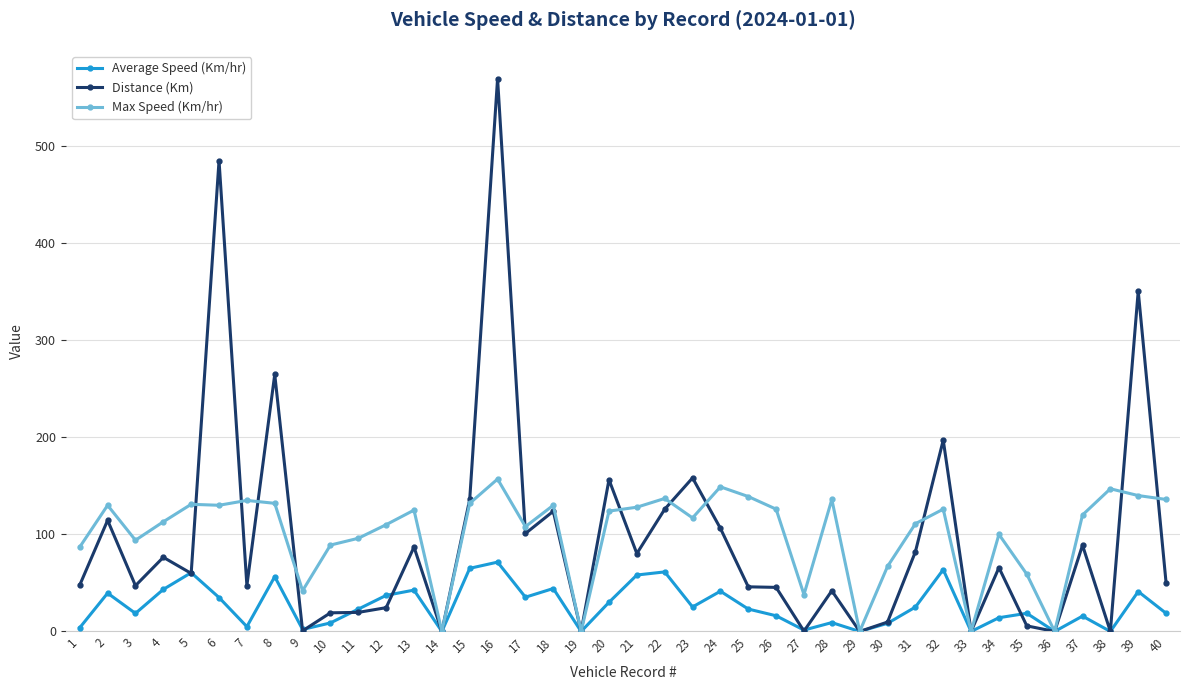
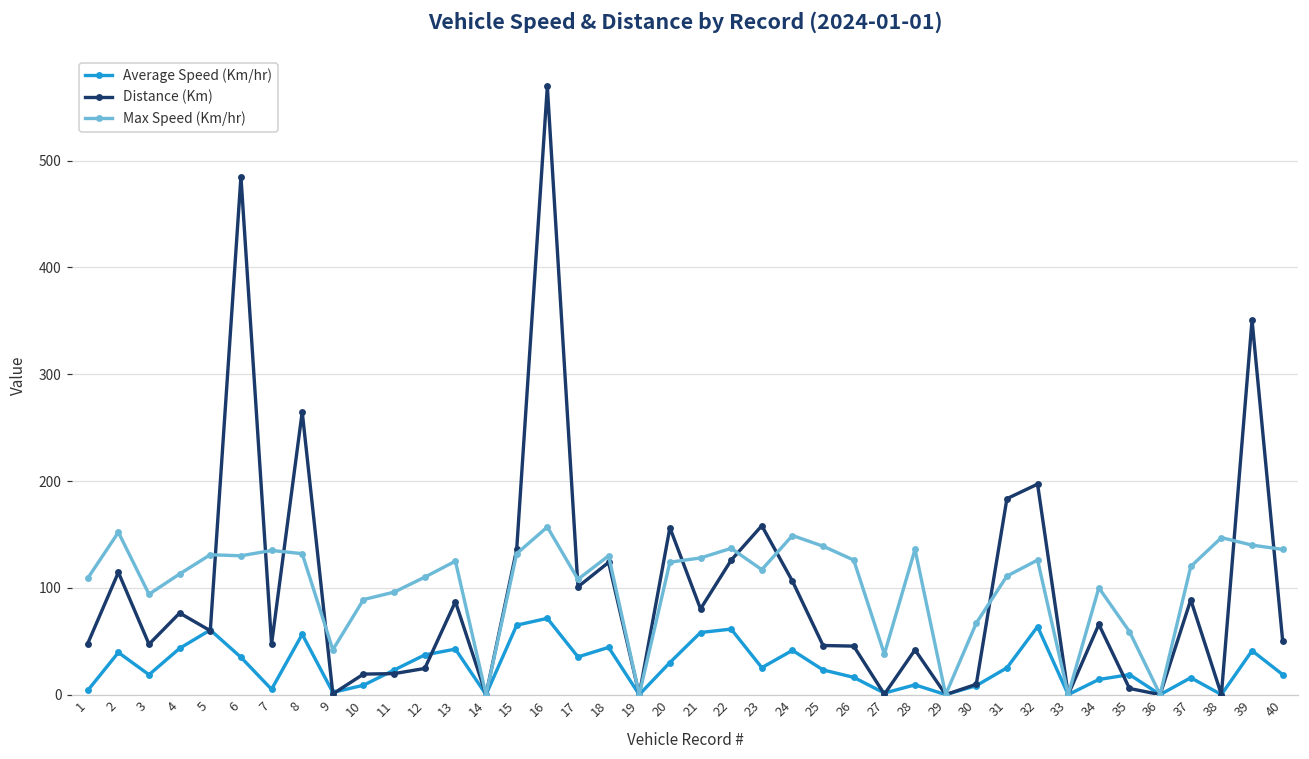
Max Speed (Km/hr), 1: 90 -> 110
Max Speed (Km/hr), 2: 130 -> 150
Distance (Km), 31: 80 -> 180
